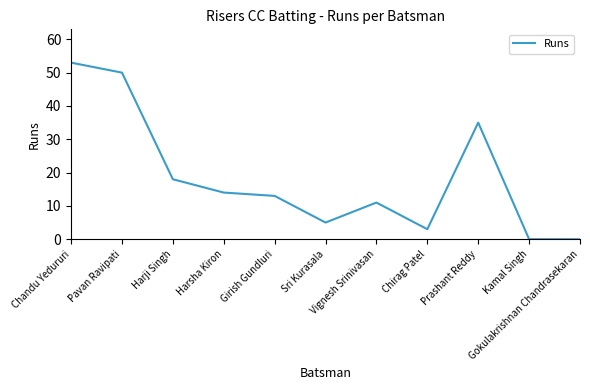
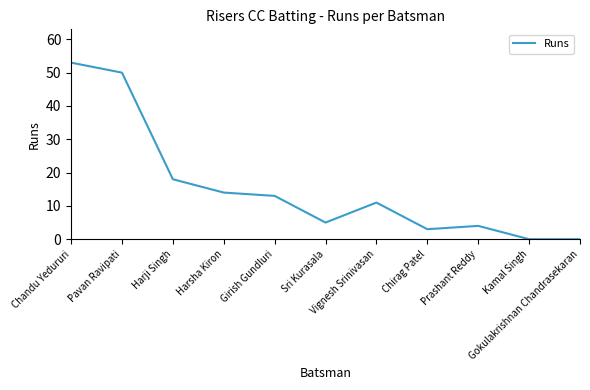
Prashant Reddy: 35 -> 4
